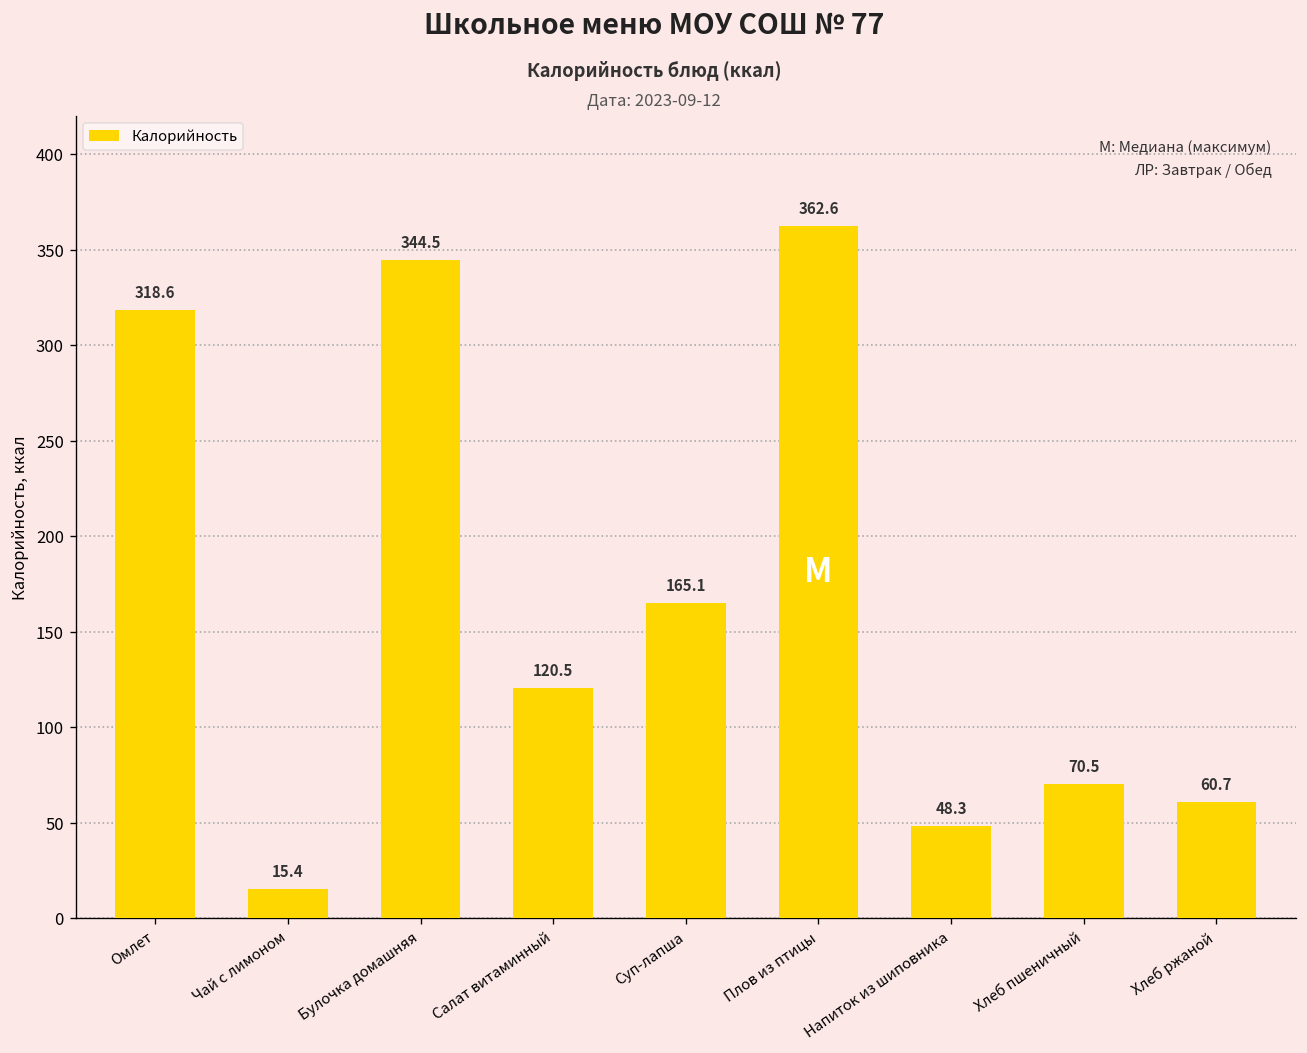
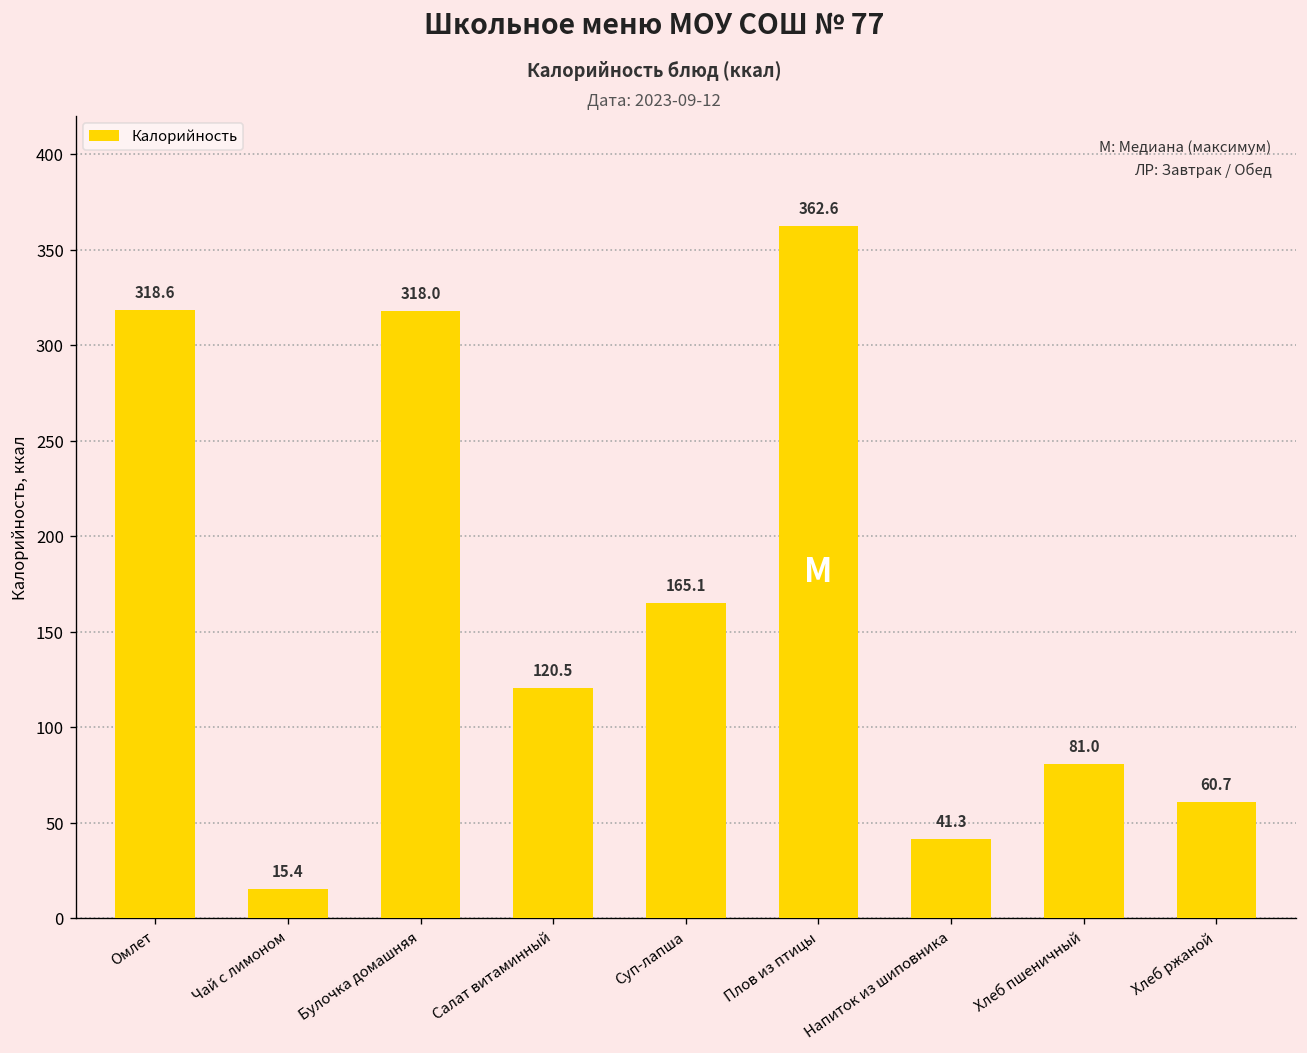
Булочка домашняя: 344.5 -> 318.0
Напиток из шиповника: 48.3 -> 41.3
Хлеб пшеничный: 70.5 -> 81.0
